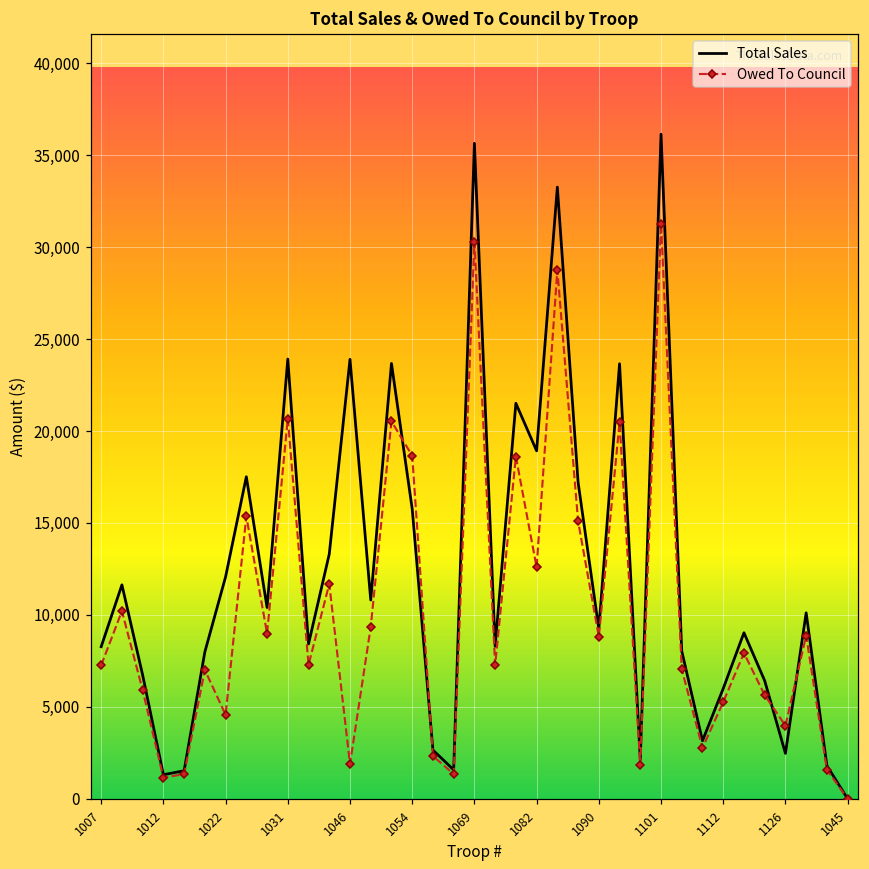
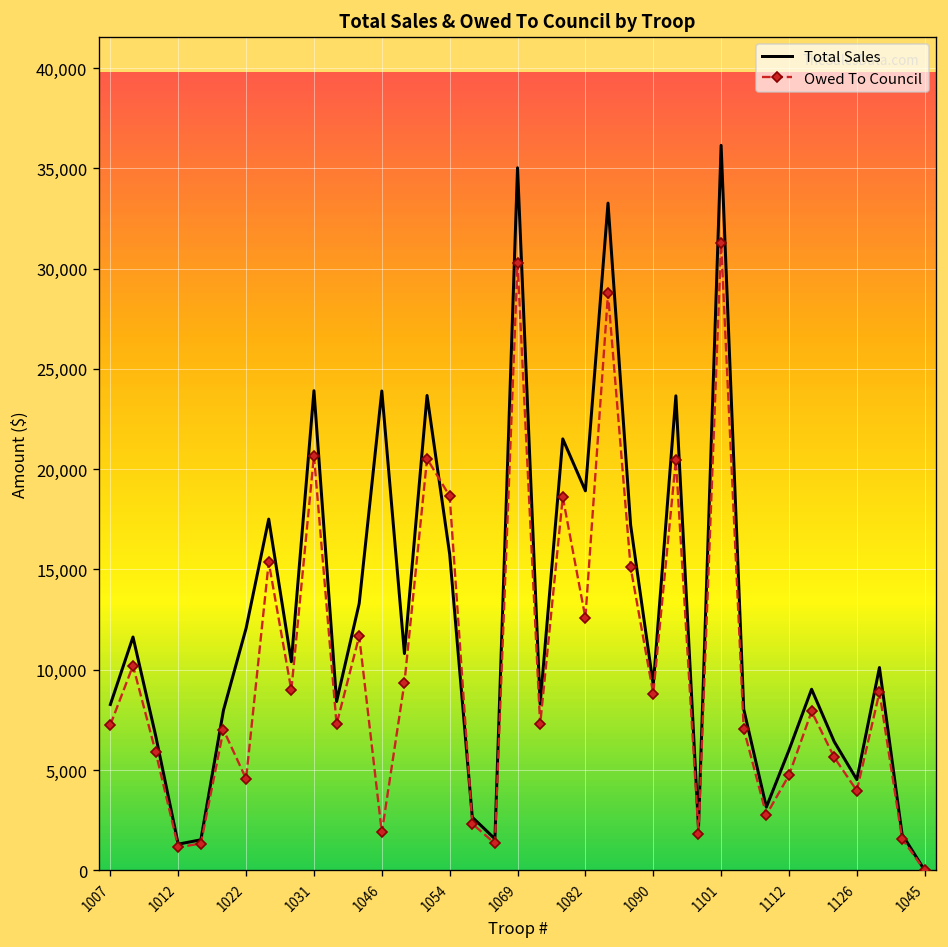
Total Sales, 1069: 35,600 -> 35,000
Owed To Council, 1112: 5,300 -> 4,700
Total Sales, 1126: 2,500 -> 4,500
